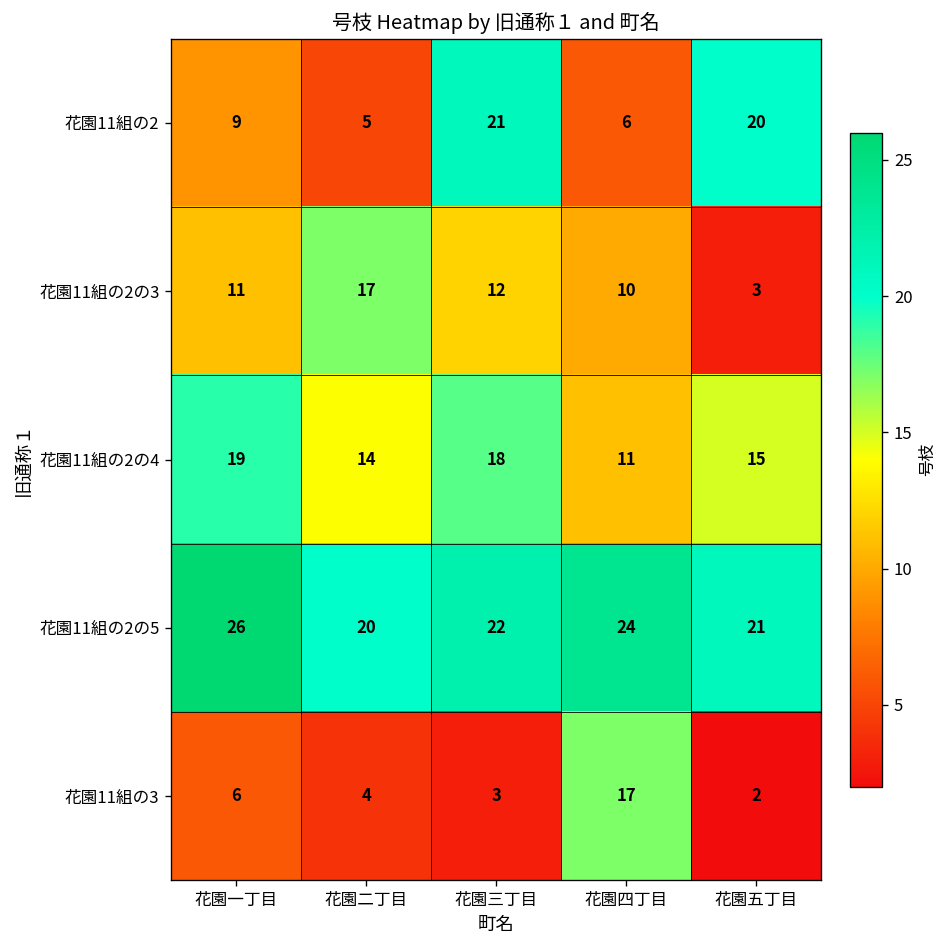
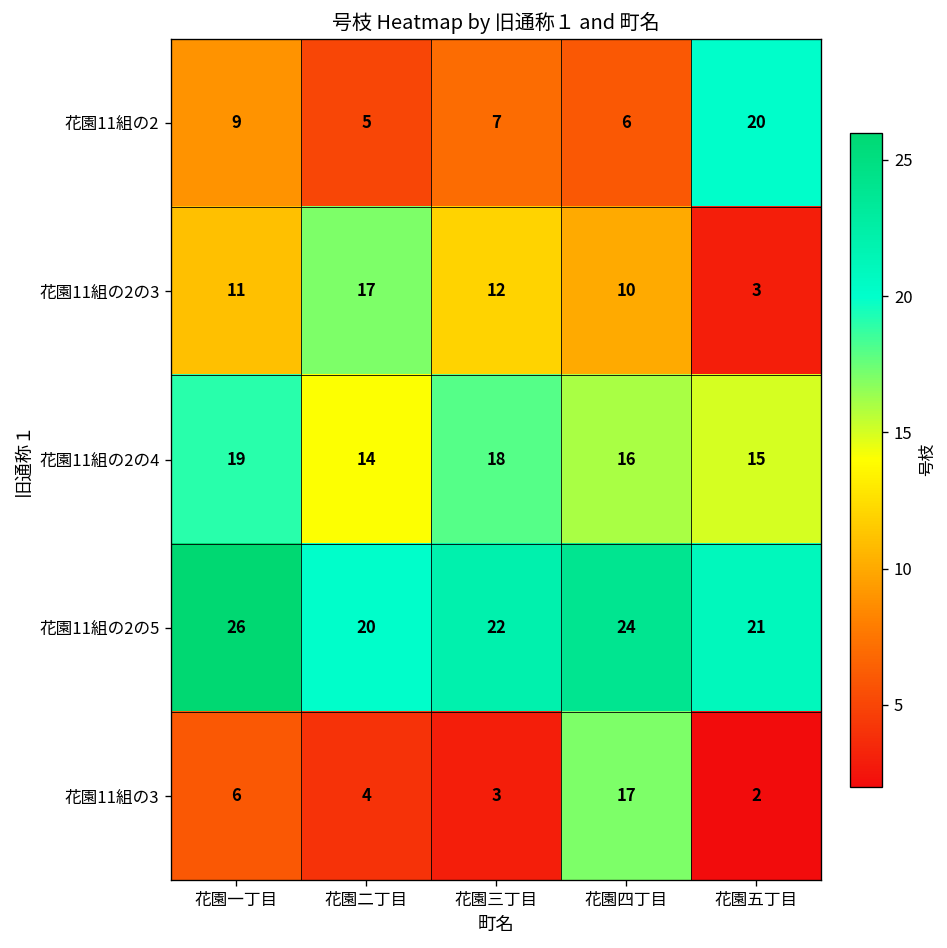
花園11組の2, 花園三丁目: 21 -> 7
花園11組の2の4, 花園四丁目: 11 -> 16
